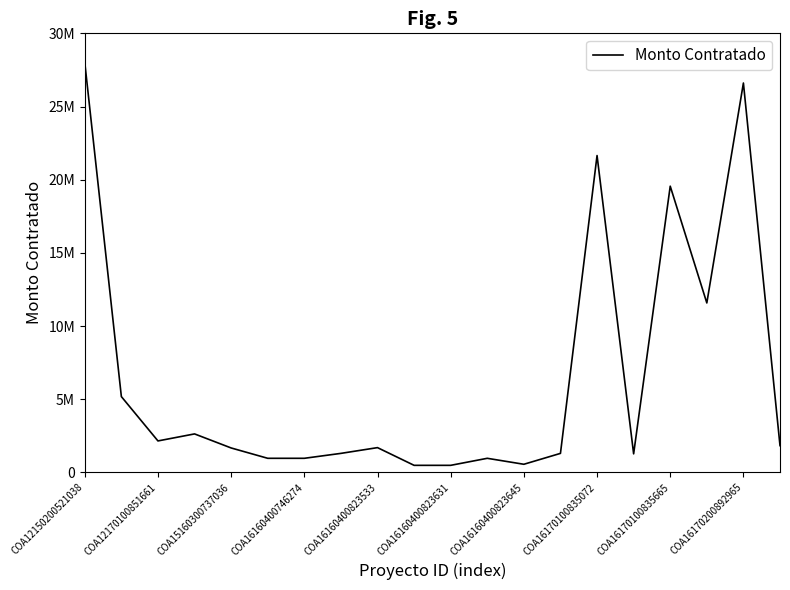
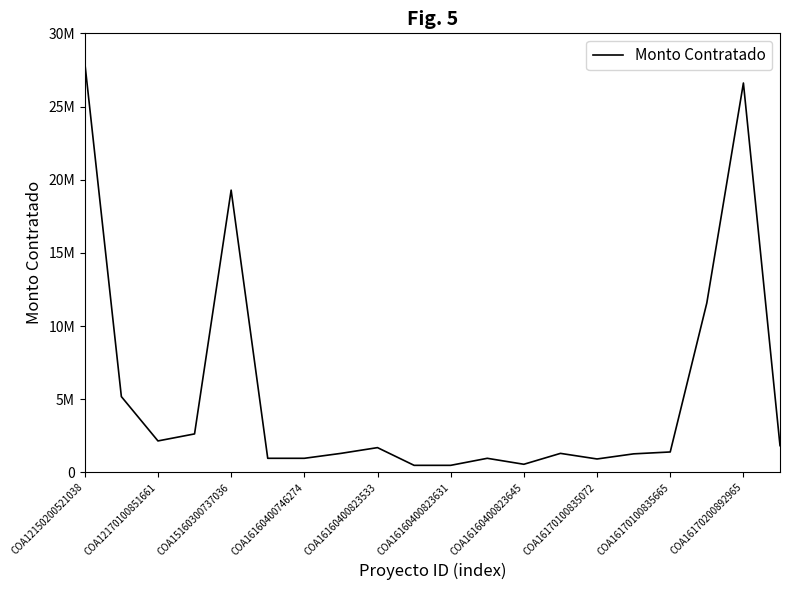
COA15160300737036: 1700000 -> 19300000
COA16170100835072: 21600000 -> 900000
COA16170100835665: 19600000 -> 1400000
